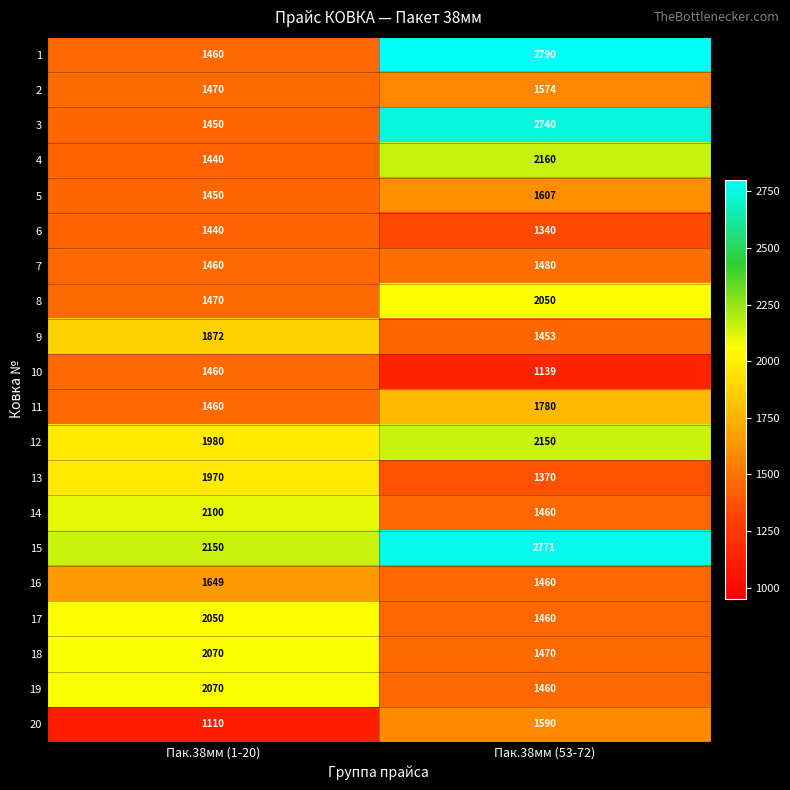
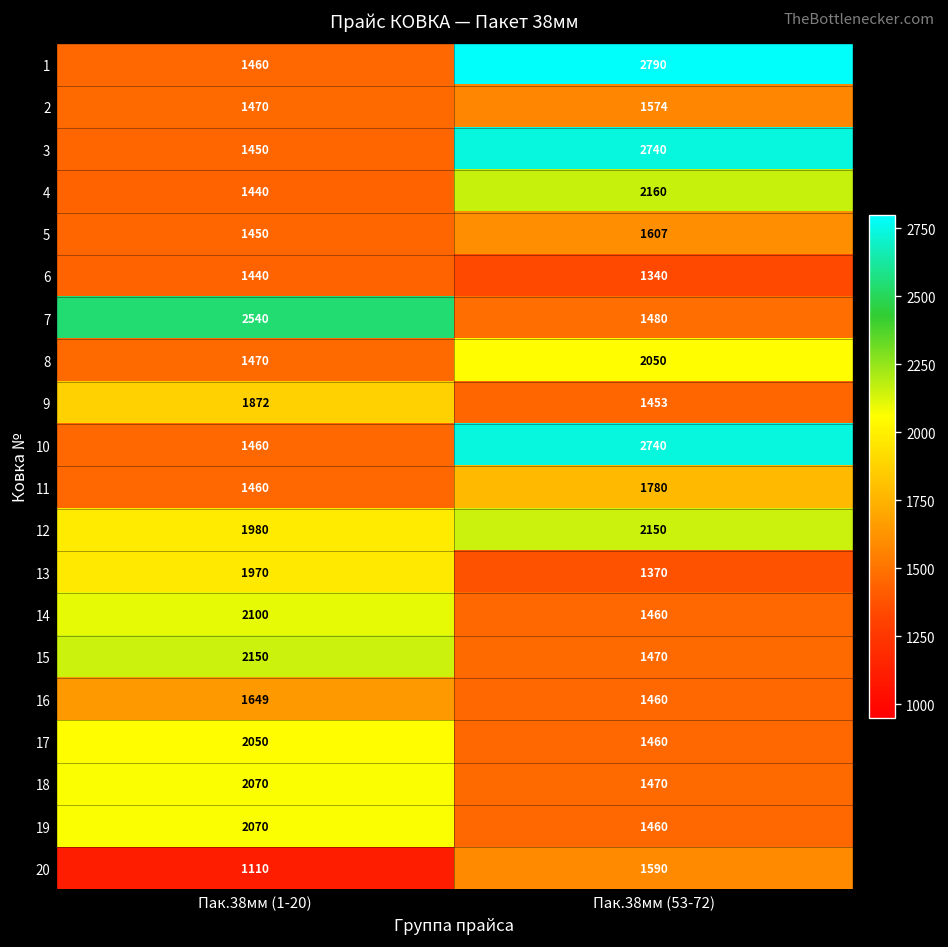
7, Пак.38мм (1-20): 1460 -> 2540
10, Пак.38мм (53-72): 1139 -> 2740
15, Пак.38мм (53-72): 2771 -> 1470
